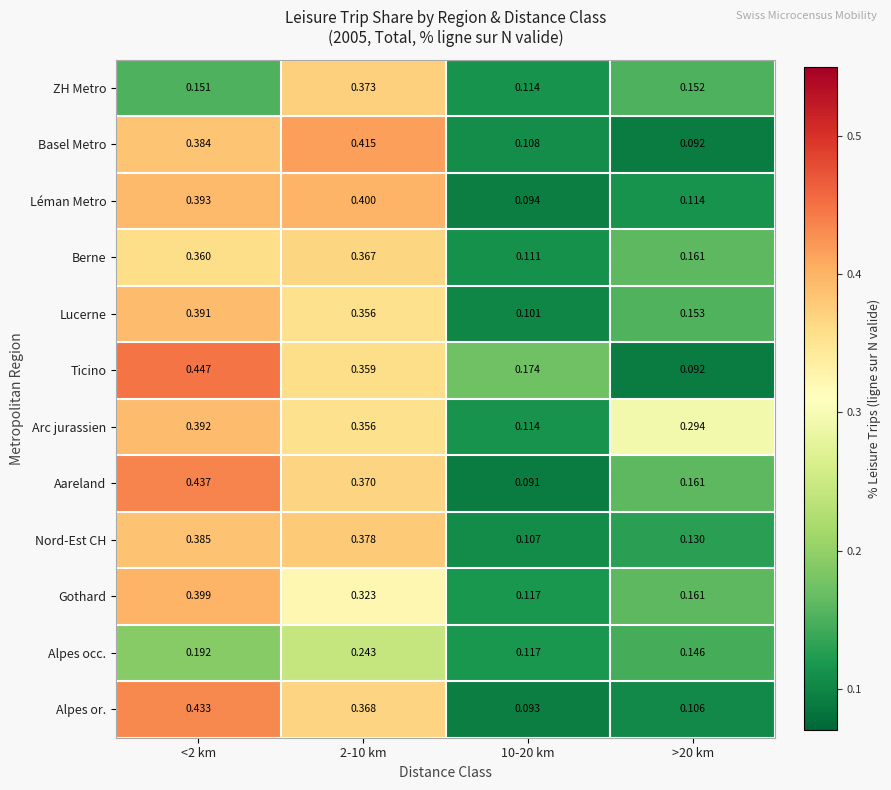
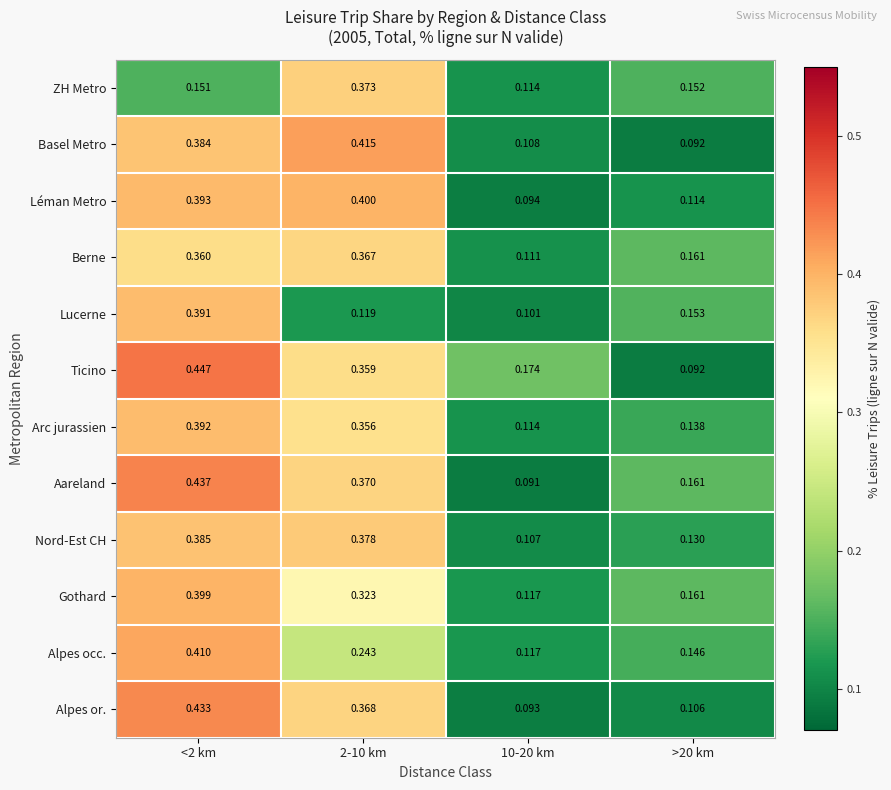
Lucerne, 2-10 km: 0.356 -> 0.119
Arc jurassien, >20 km: 0.294 -> 0.138
Alpes occ., <2 km: 0.192 -> 0.410
